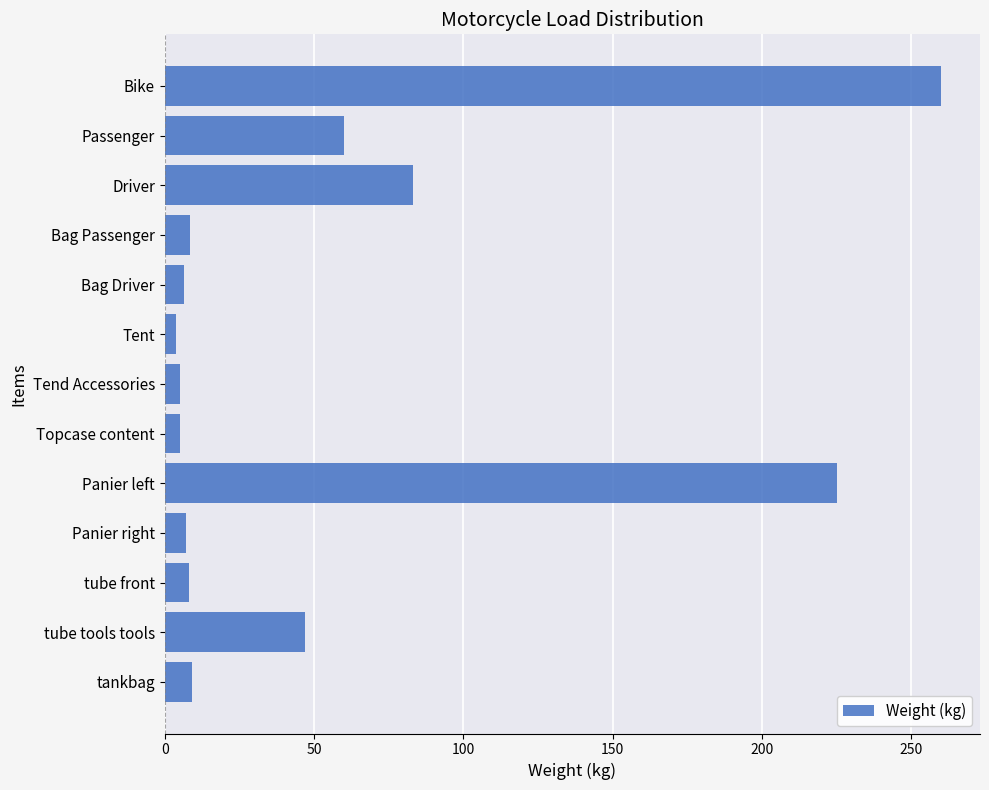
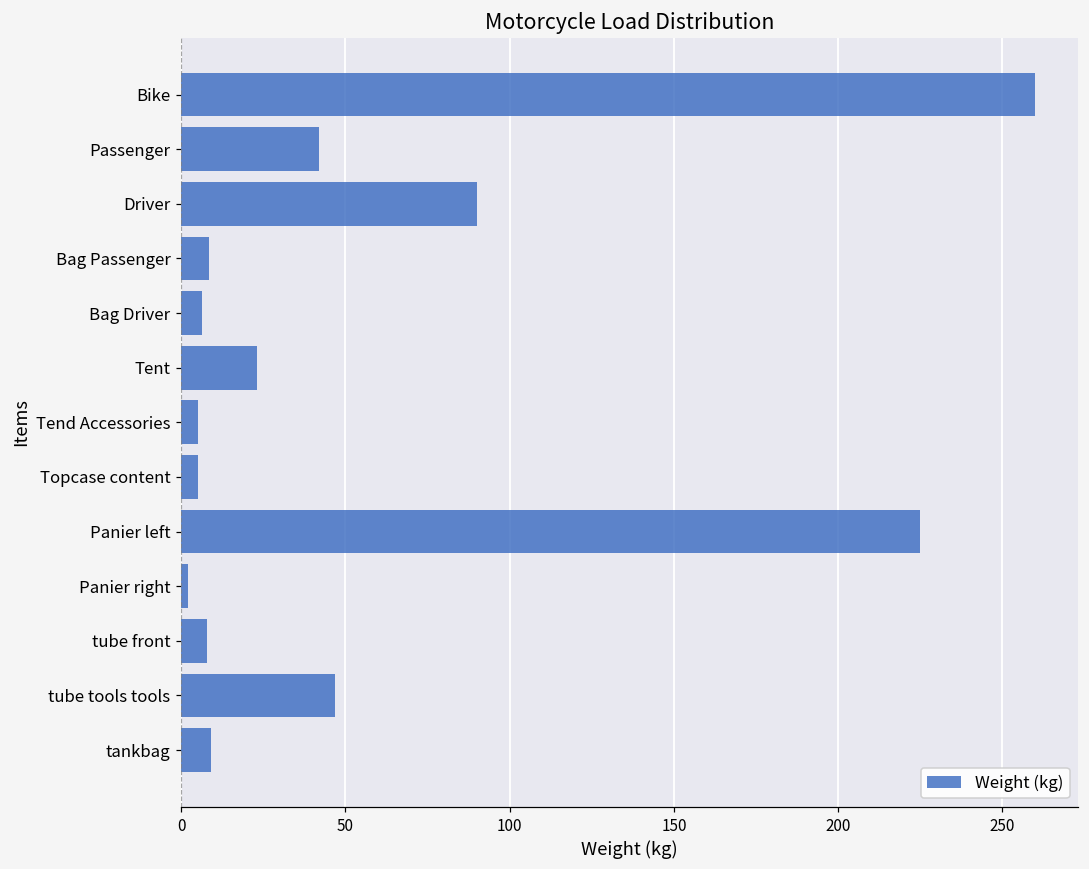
Passenger: 60 -> 42
Driver: 83 -> 90
Tent: 4 -> 23
Panier right: 7 -> 2
